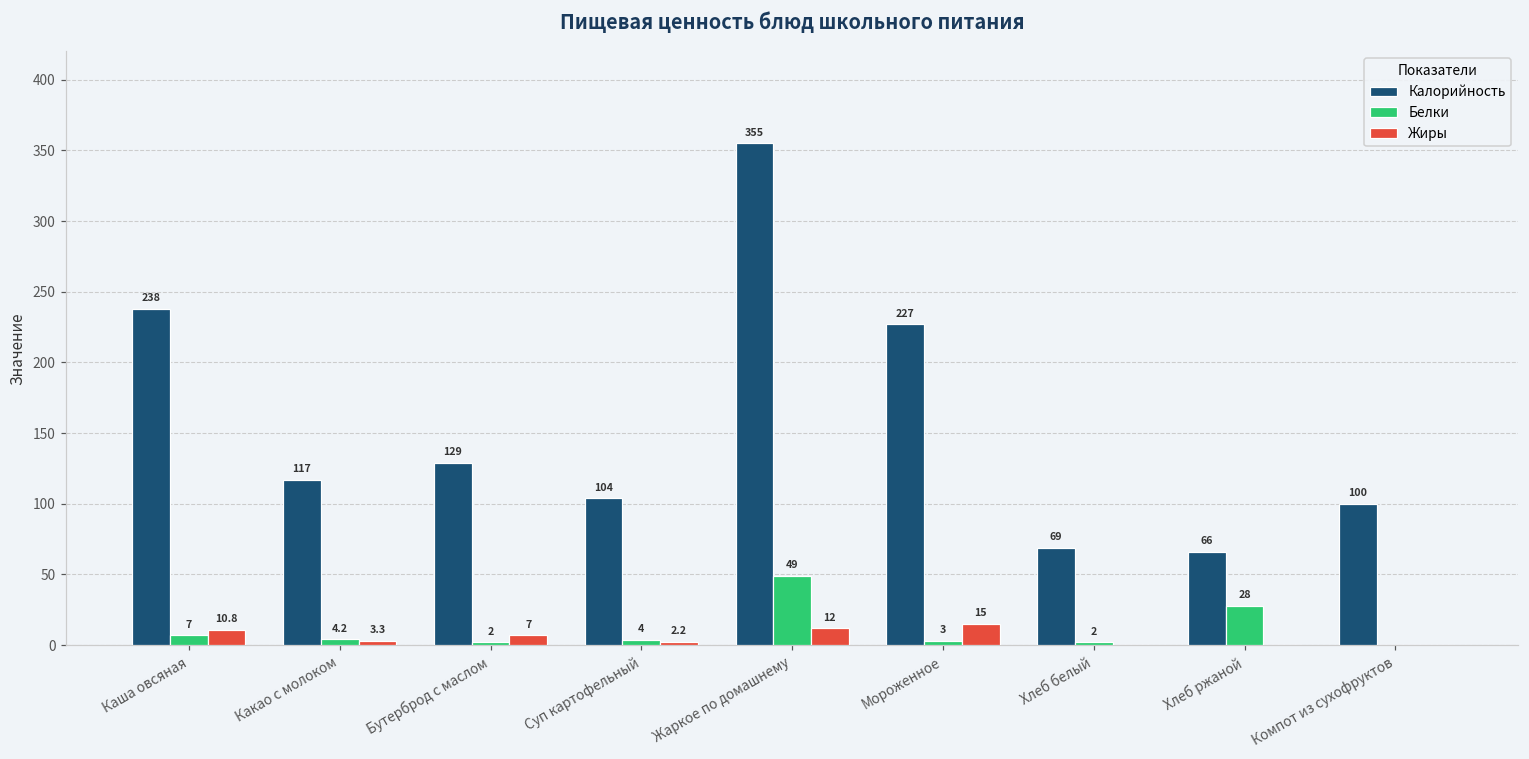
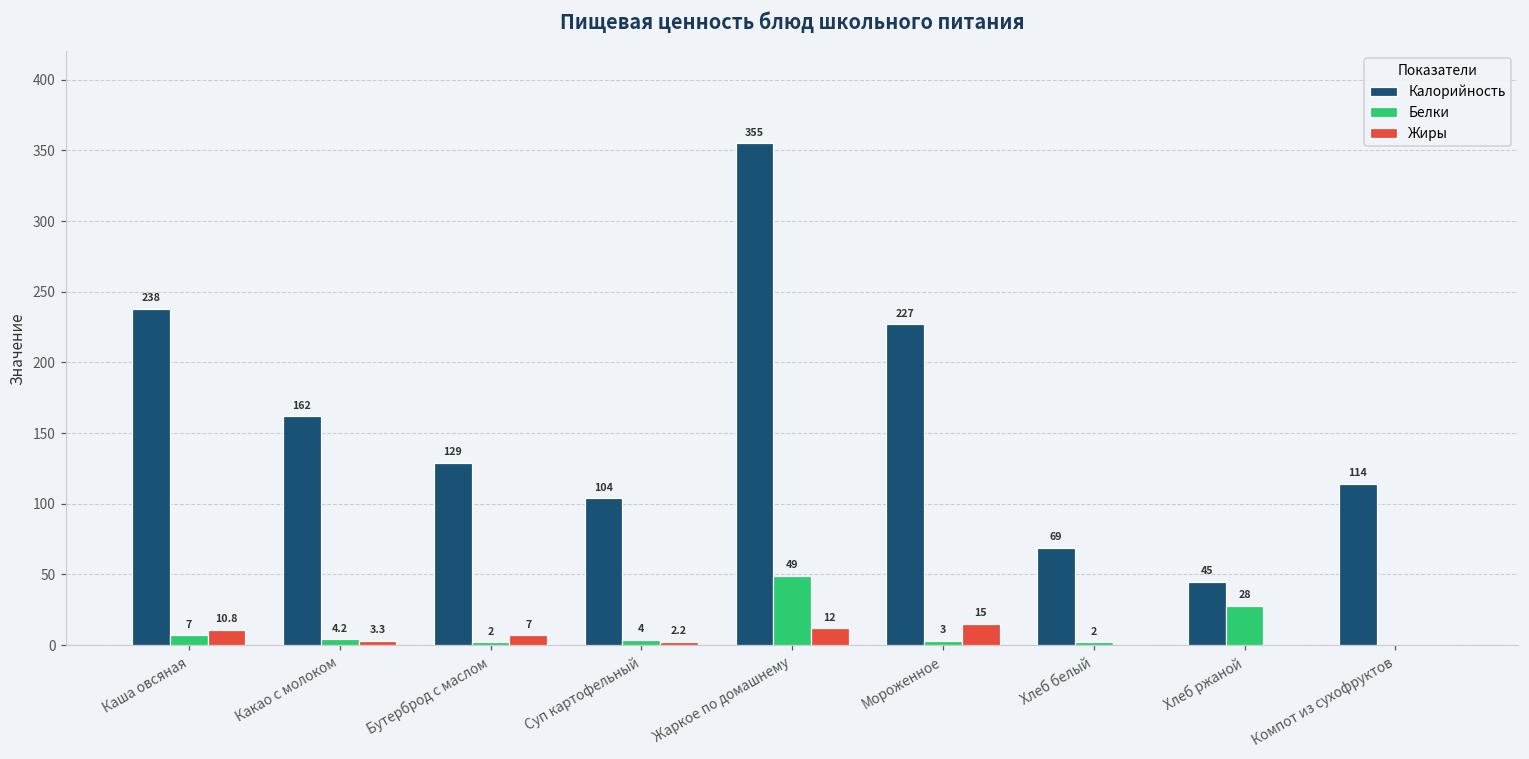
Калорийность, Какао с молоком: 117 -> 162
Калорийность, Хлеб ржаной: 66 -> 45
Калорийность, Компот из сухофруктов: 100 -> 114
